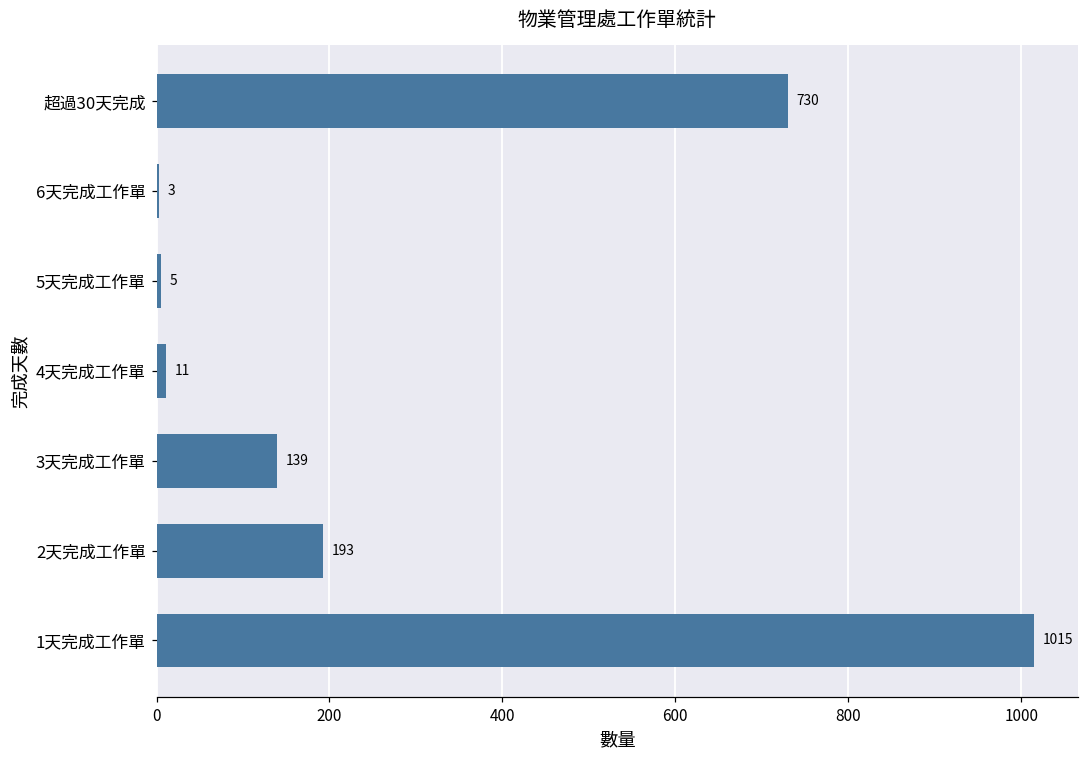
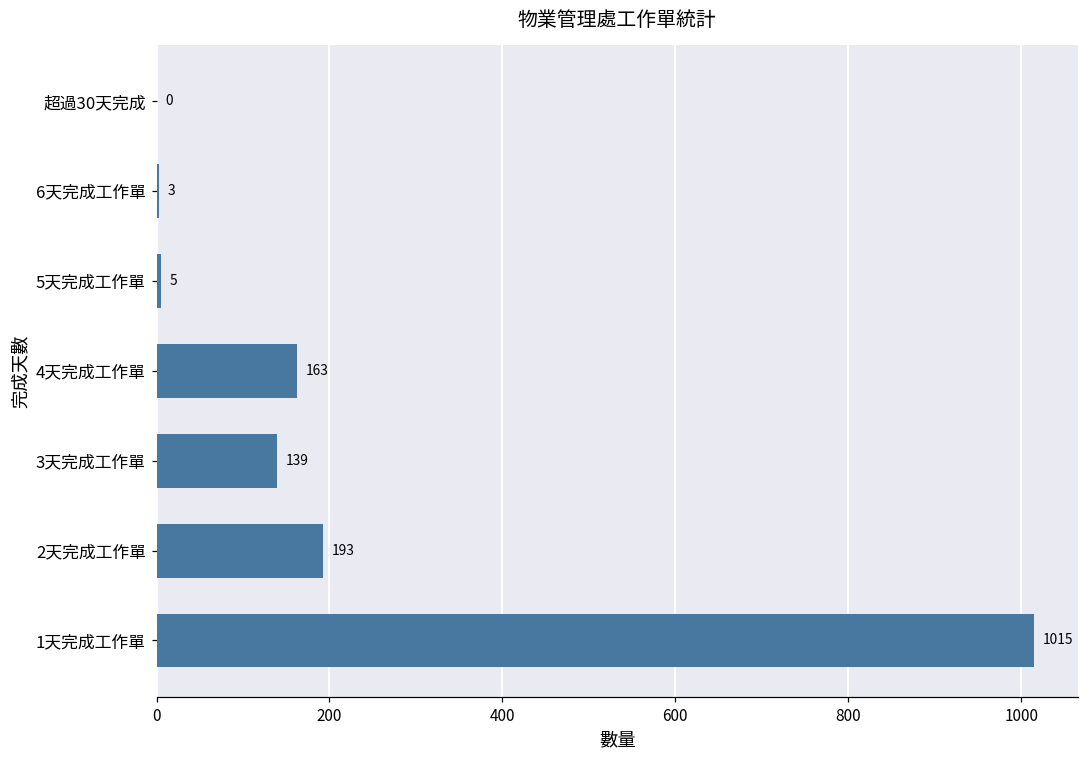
超過30天完成: 730 -> 0
4天完成工作單: 11 -> 163
